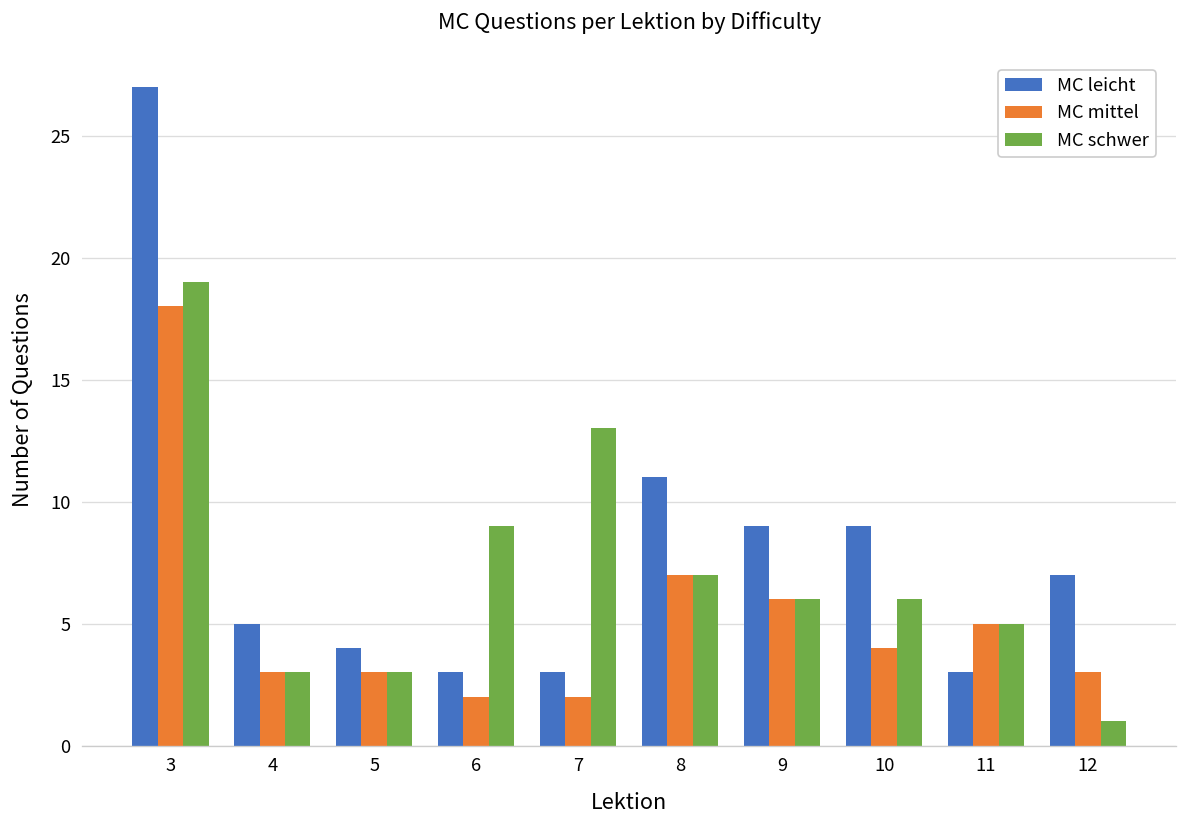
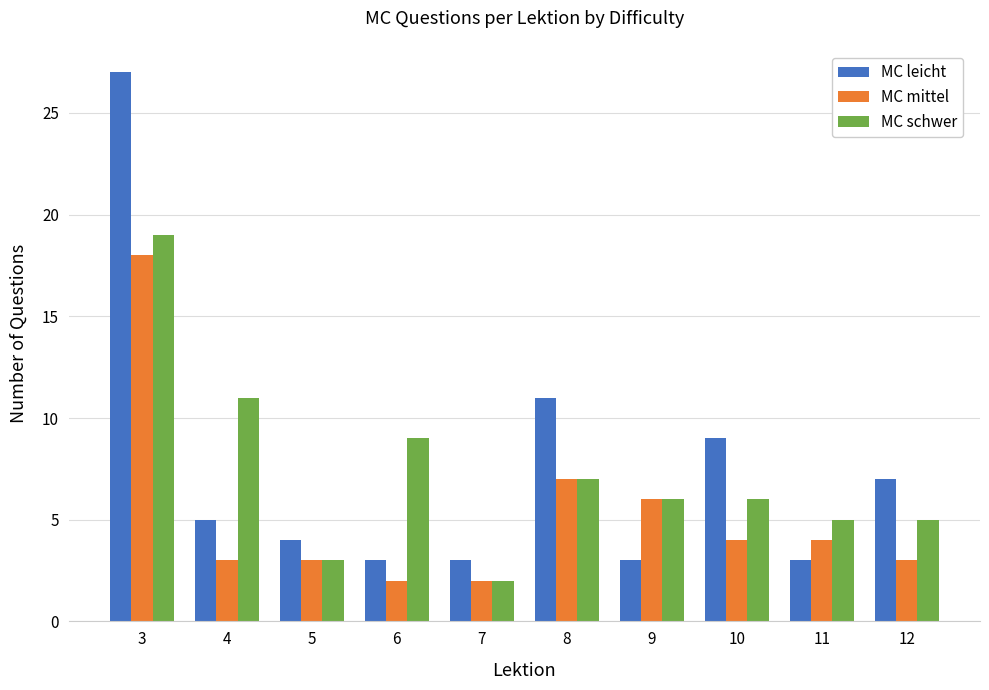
MC schwer, 4: 3 -> 11
MC schwer, 7: 13 -> 2
MC leicht, 9: 9 -> 3
MC mittel, 11: 5 -> 4
MC schwer, 12: 1 -> 5
